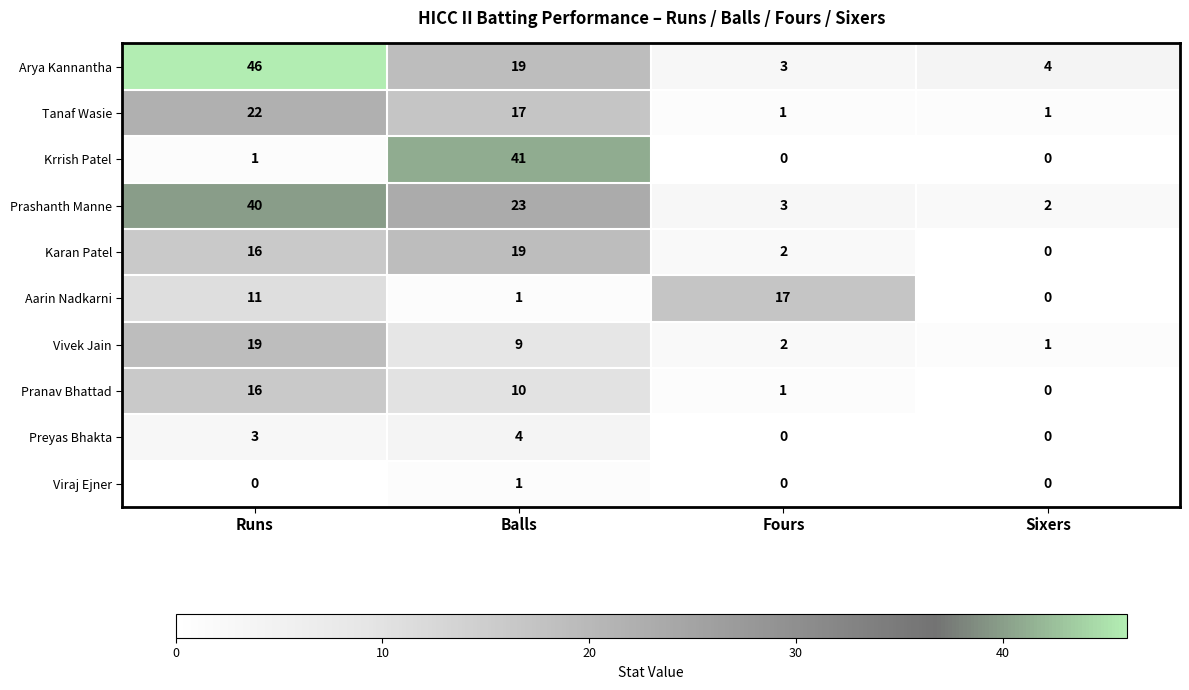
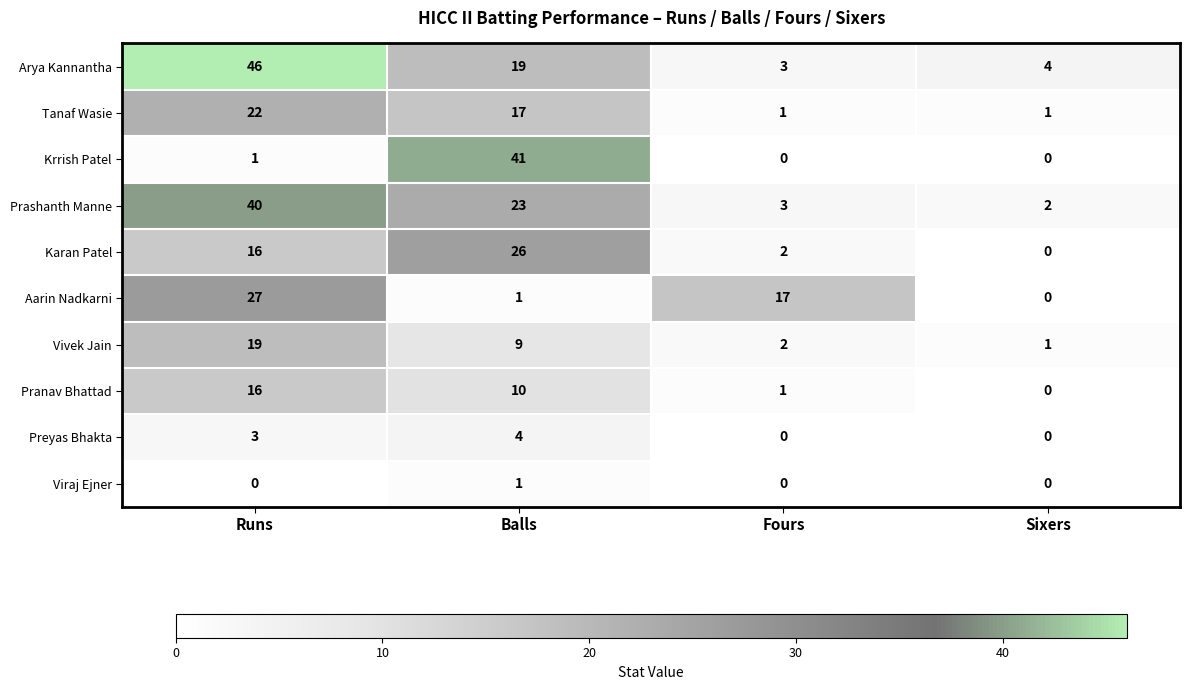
Karan Patel, Balls: 19 -> 26
Aarin Nadkarni, Runs: 11 -> 27
